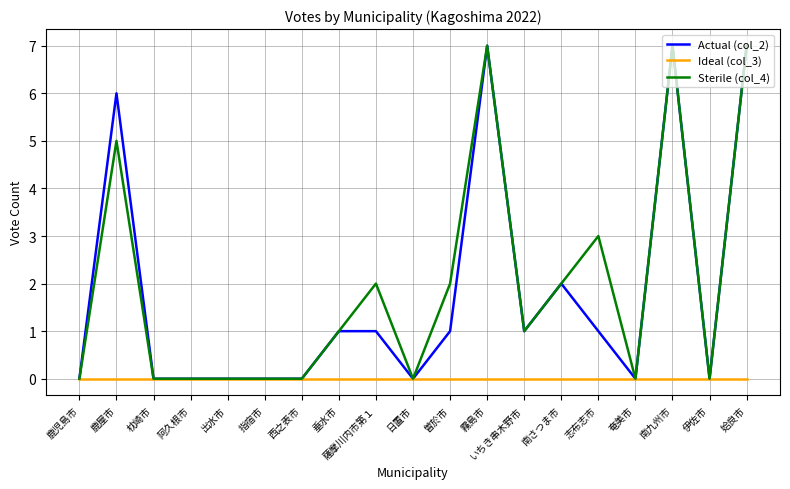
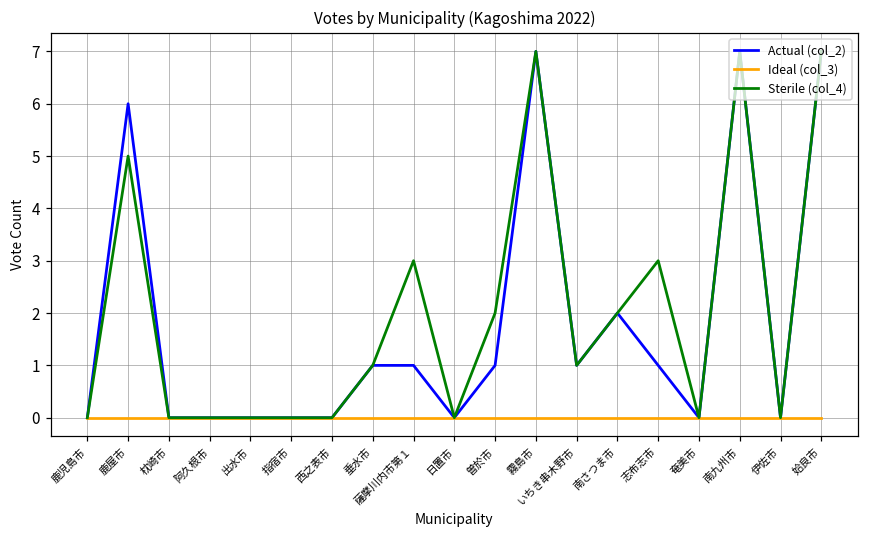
Sterile (col_4), 薩摩川内市第１: 2 -> 3
